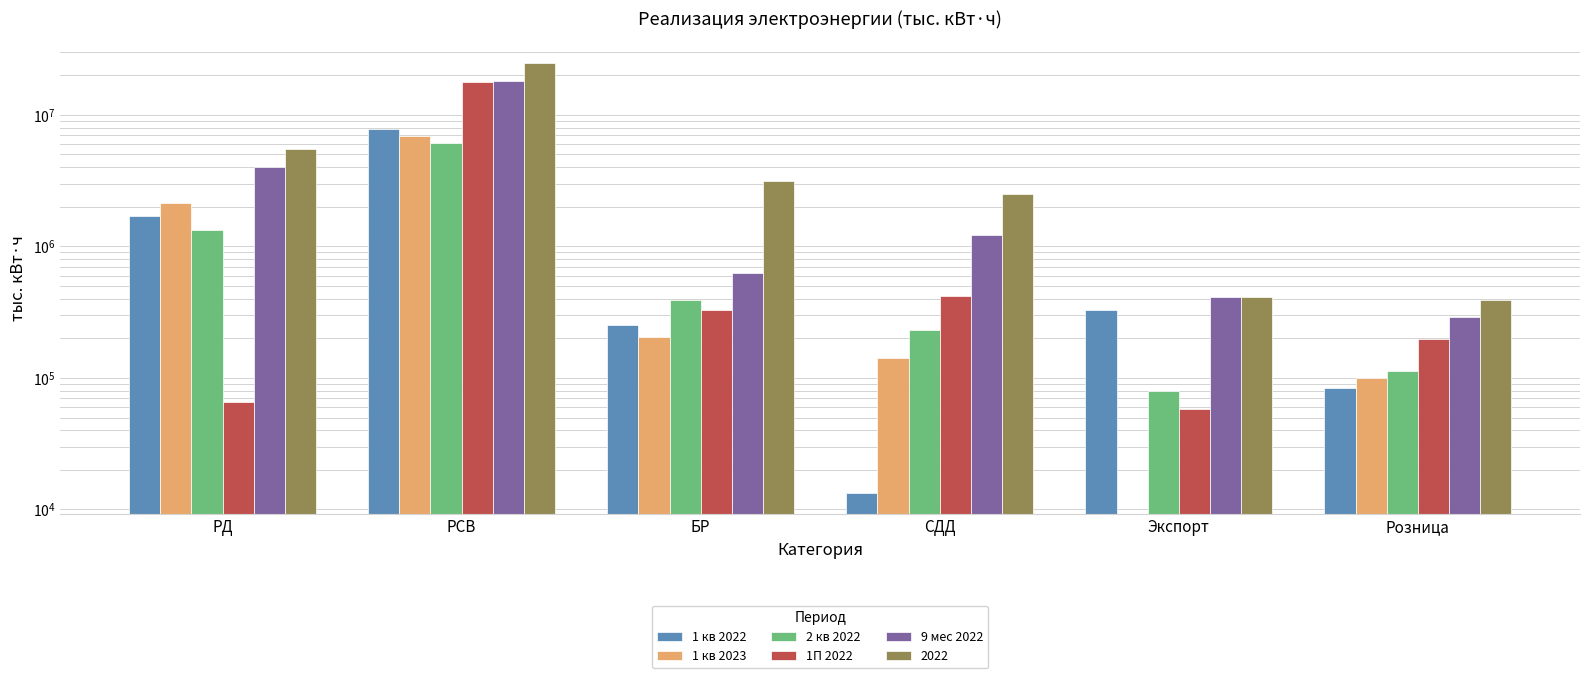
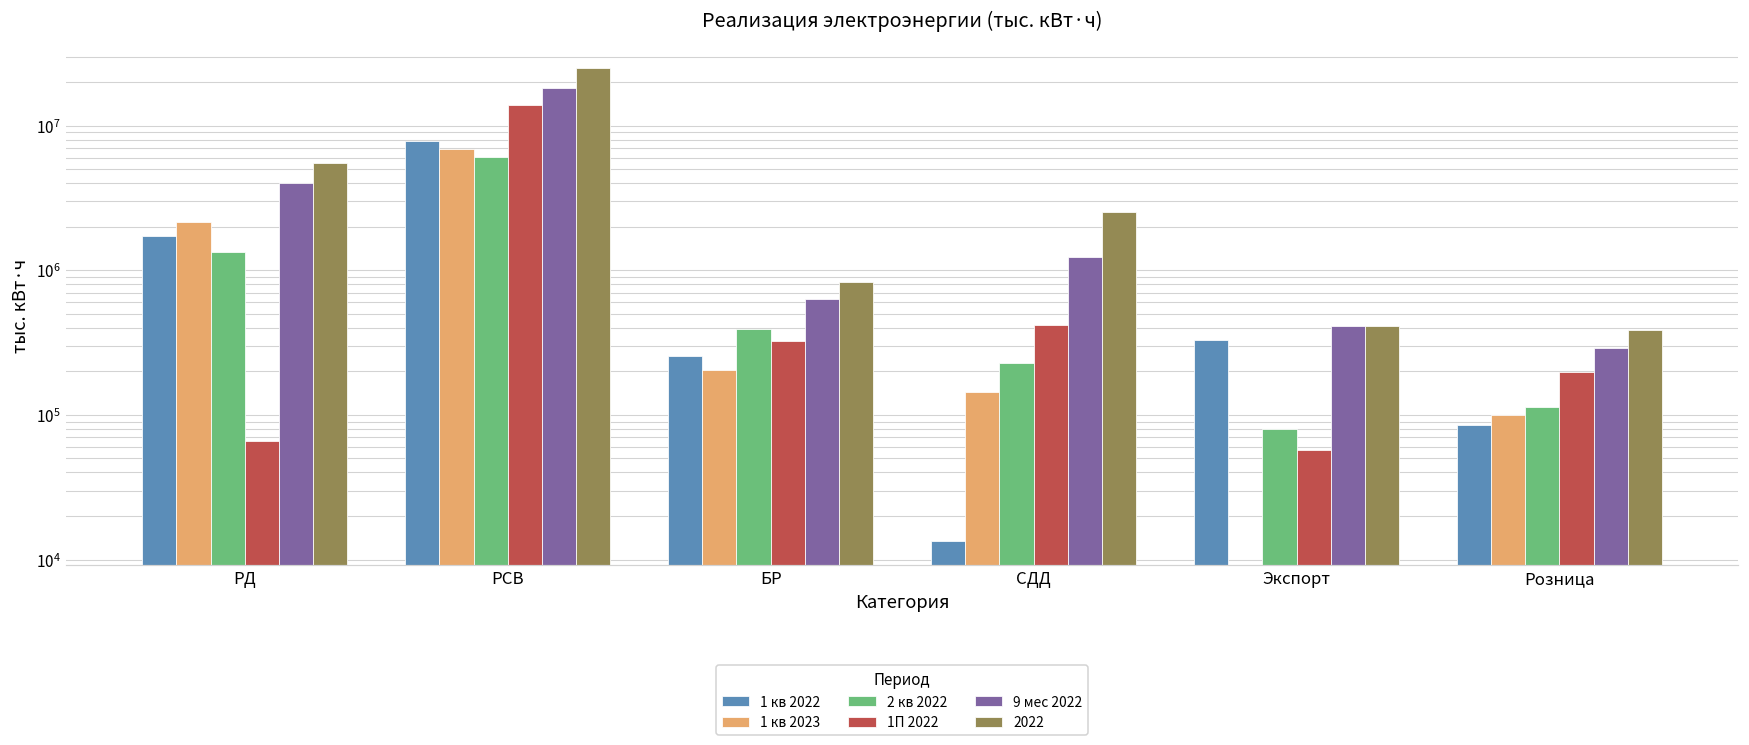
1П 2022, РСВ: 18000000 -> 14000000
2022, БР: 3200000 -> 800000
